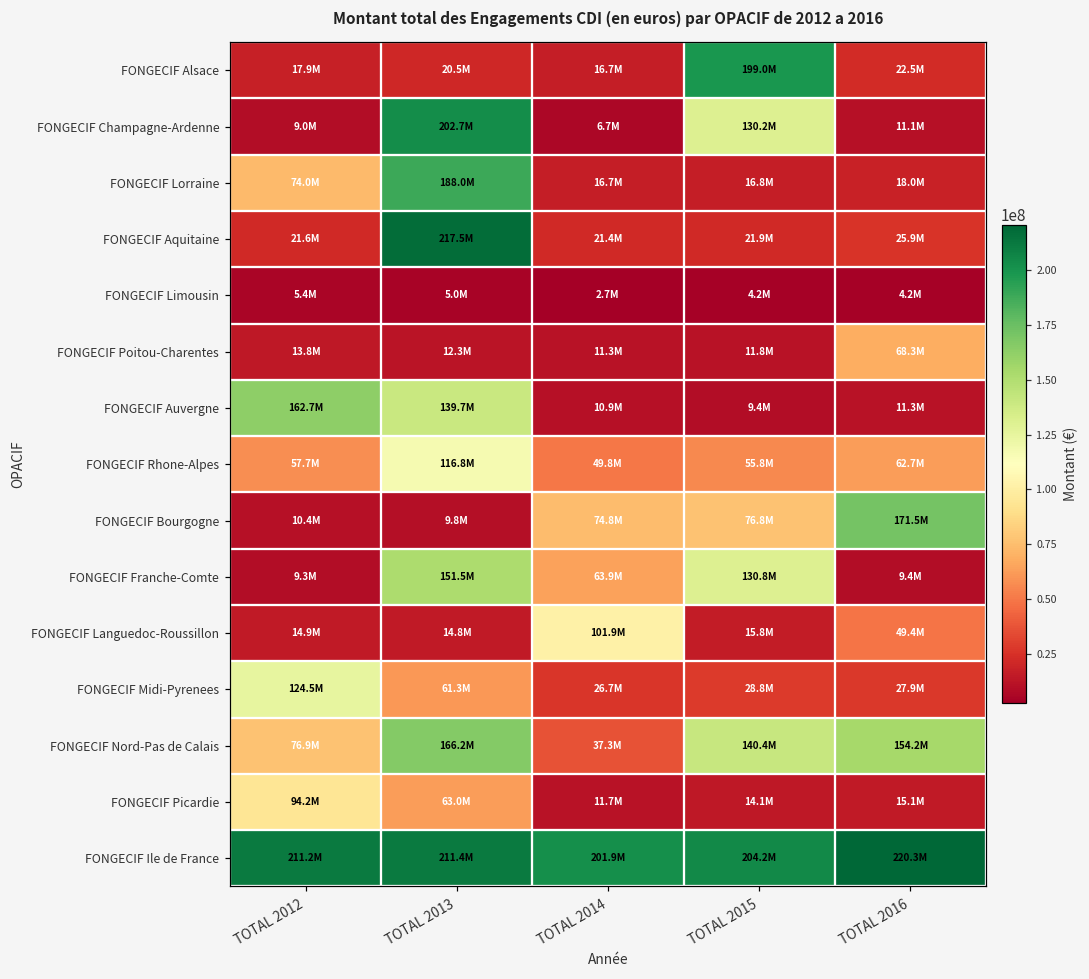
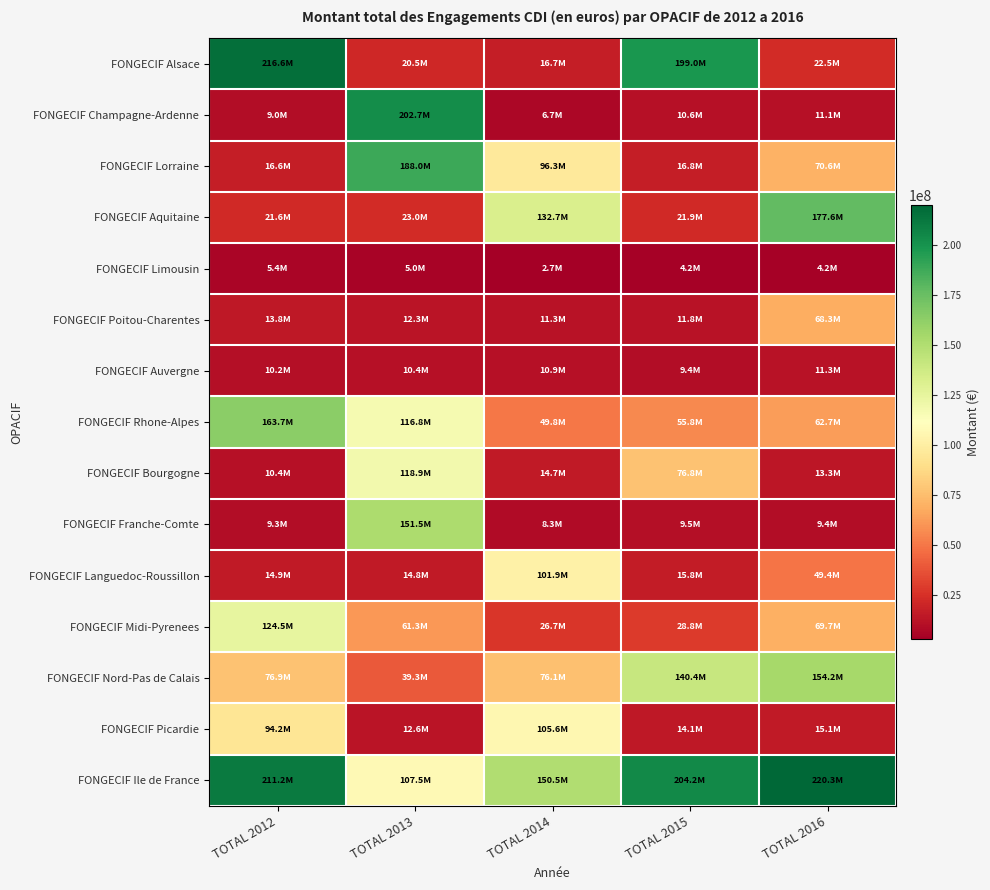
FONGECIF Alsace, TOTAL 2012: 17.9M -> 216.6M
FONGECIF Champagne-Ardenne, TOTAL 2015: 130.2M -> 10.6M
FONGECIF Lorraine, TOTAL 2012: 74.0M -> 16.6M
FONGECIF Lorraine, TOTAL 2014: 16.7M -> 96.3M
FONGECIF Lorraine, TOTAL 2016: 18.0M -> 70.6M
FONGECIF Aquitaine, TOTAL 2013: 217.5M -> 23.0M
FONGECIF Aquitaine, TOTAL 2014: 21.4M -> 132.7M
FONGECIF Aquitaine, TOTAL 2016: 25.9M -> 177.6M
FONGECIF Auvergne, TOTAL 2012: 162.7M -> 10.2M
FONGECIF Auvergne, TOTAL 2013: 139.7M -> 10.4M
FONGECIF Rhone-Alpes, TOTAL 2012: 57.7M -> 163.7M
FONGECIF Bourgogne, TOTAL 2013: 9.8M -> 118.9M
FONGECIF Bourgogne, TOTAL 2014: 74.8M -> 14.7M
FONGECIF Bourgogne, TOTAL 2016: 171.5M -> 13.3M
FONGECIF Franche-Comte, TOTAL 2014: 63.9M -> 8.3M
FONGECIF Franche-Comte, TOTAL 2015: 130.8M -> 9.5M
FONGECIF Midi-Pyrenees, TOTAL 2016: 27.9M -> 69.7M
FONGECIF Nord-Pas de Calais, TOTAL 2013: 166.2M -> 39.3M
FONGECIF Nord-Pas de Calais, TOTAL 2014: 37.3M -> 76.1M
FONGECIF Picardie, TOTAL 2013: 63.0M -> 12.6M
FONGECIF Picardie, TOTAL 2014: 11.7M -> 105.6M
FONGECIF Ile de France, TOTAL 2013: 211.4M -> 107.5M
FONGECIF Ile de France, TOTAL 2014: 201.9M -> 150.5M
